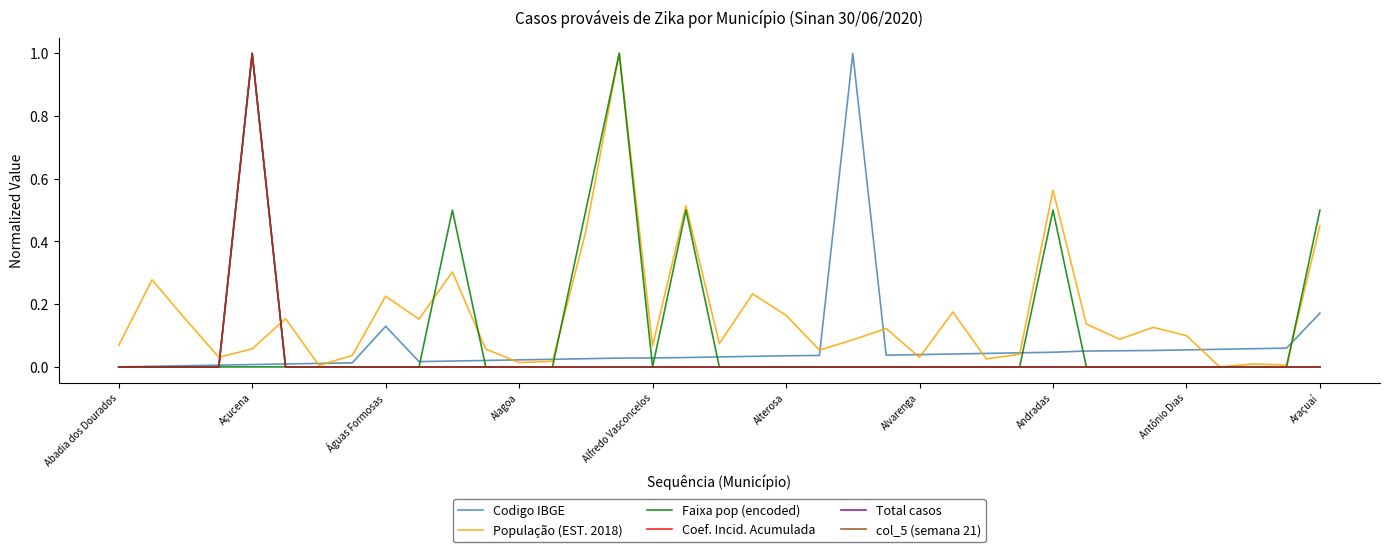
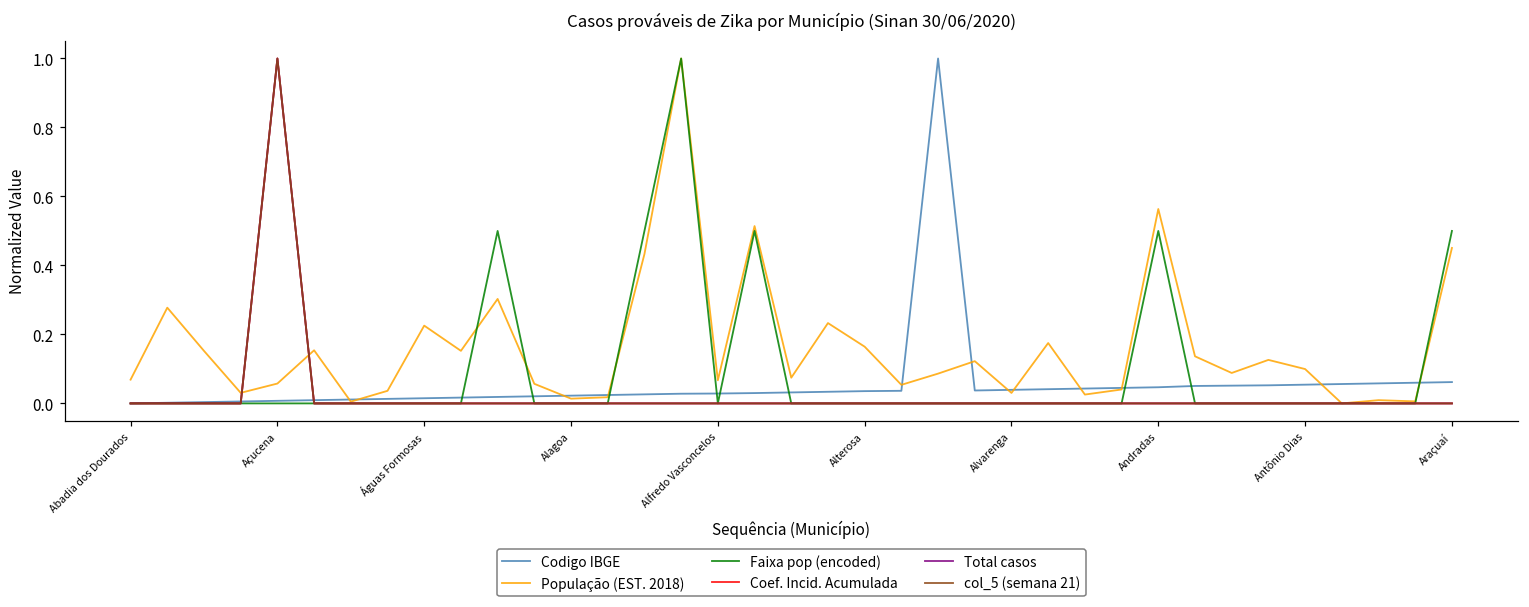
Codigo IBGE, Águas Formosas: 0.13 -> 0.01
Codigo IBGE, Araçuaí: 0.17 -> 0.06
